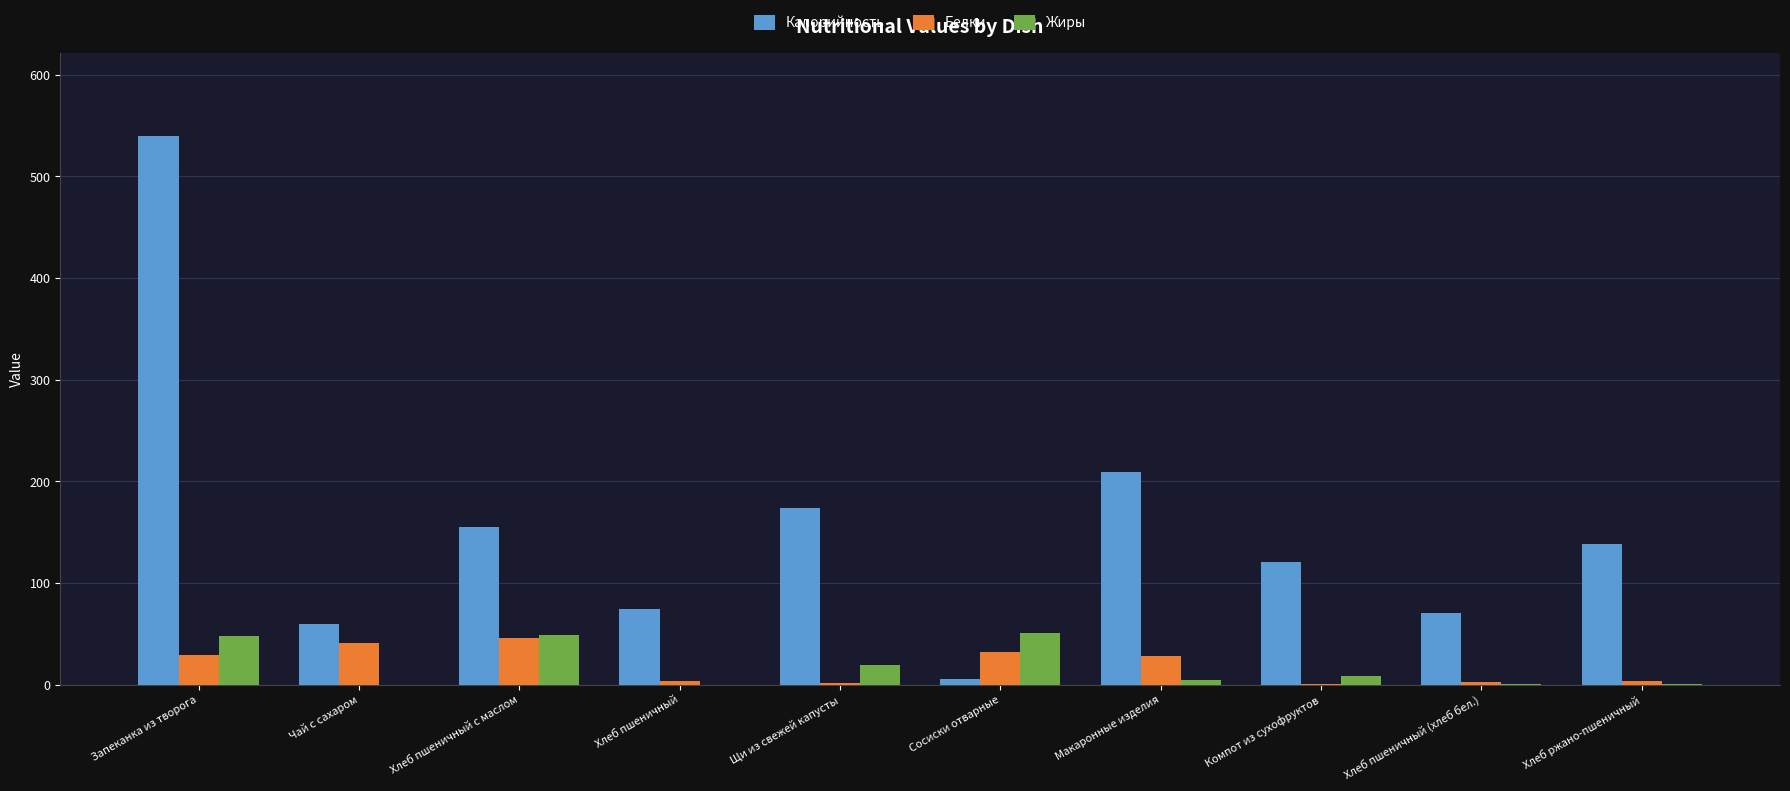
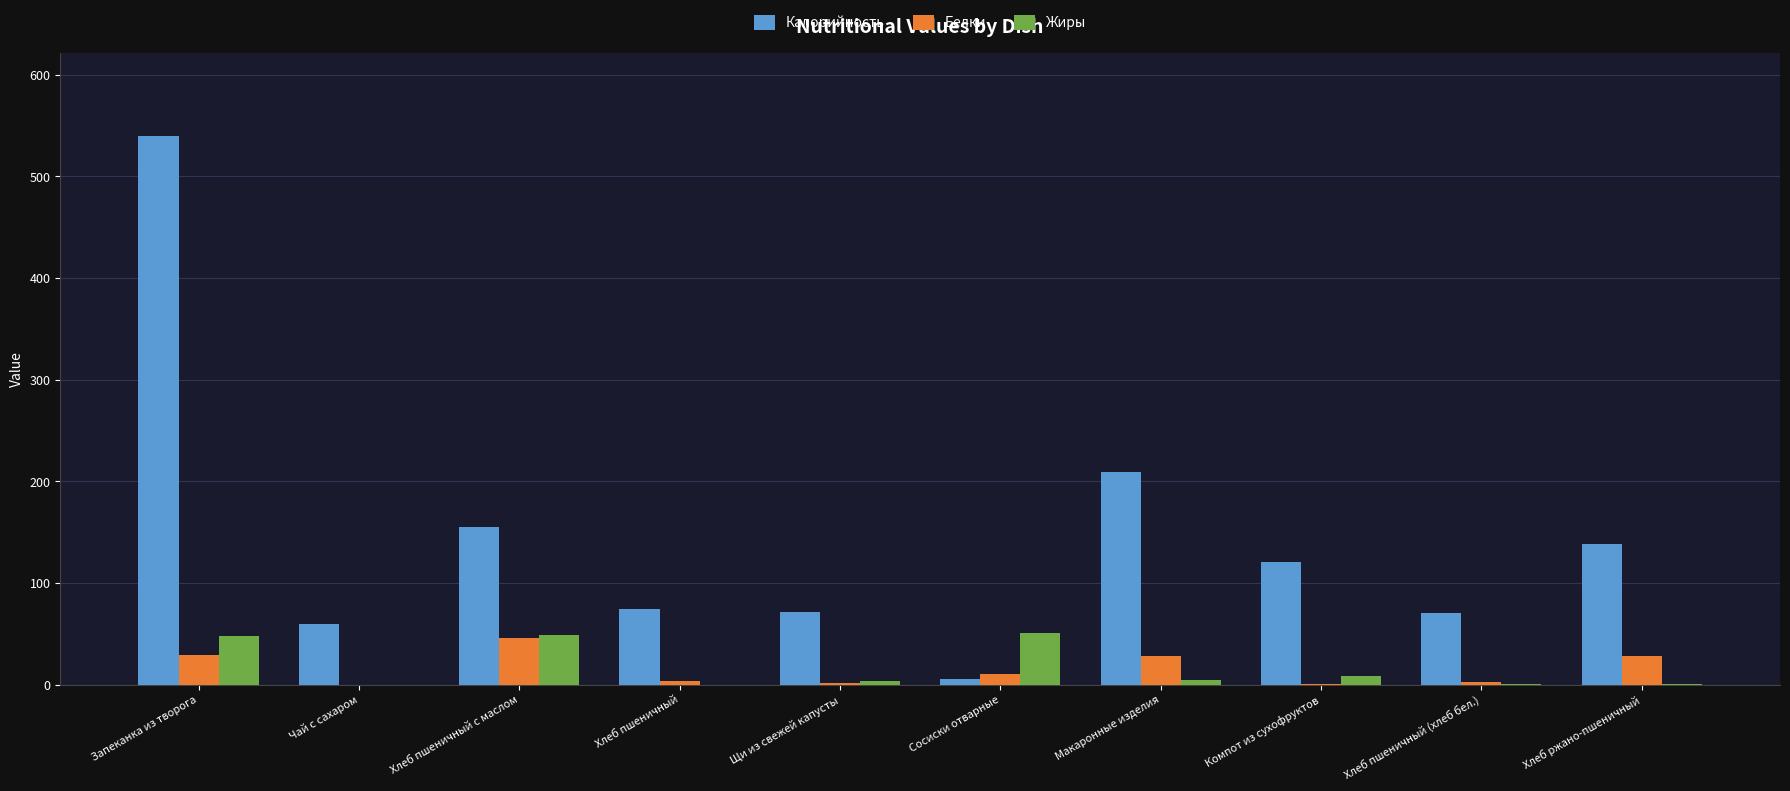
Белки, Чай с сахаром: 41 -> 0
Калорийность, Щи из свежей капусты: 174 -> 72
Жиры, Щи из свежей капусты: 19 -> 4
Белки, Сосиски отварные: 32 -> 10
Белки, Хлеб ржано-пшеничный: 3 -> 28
